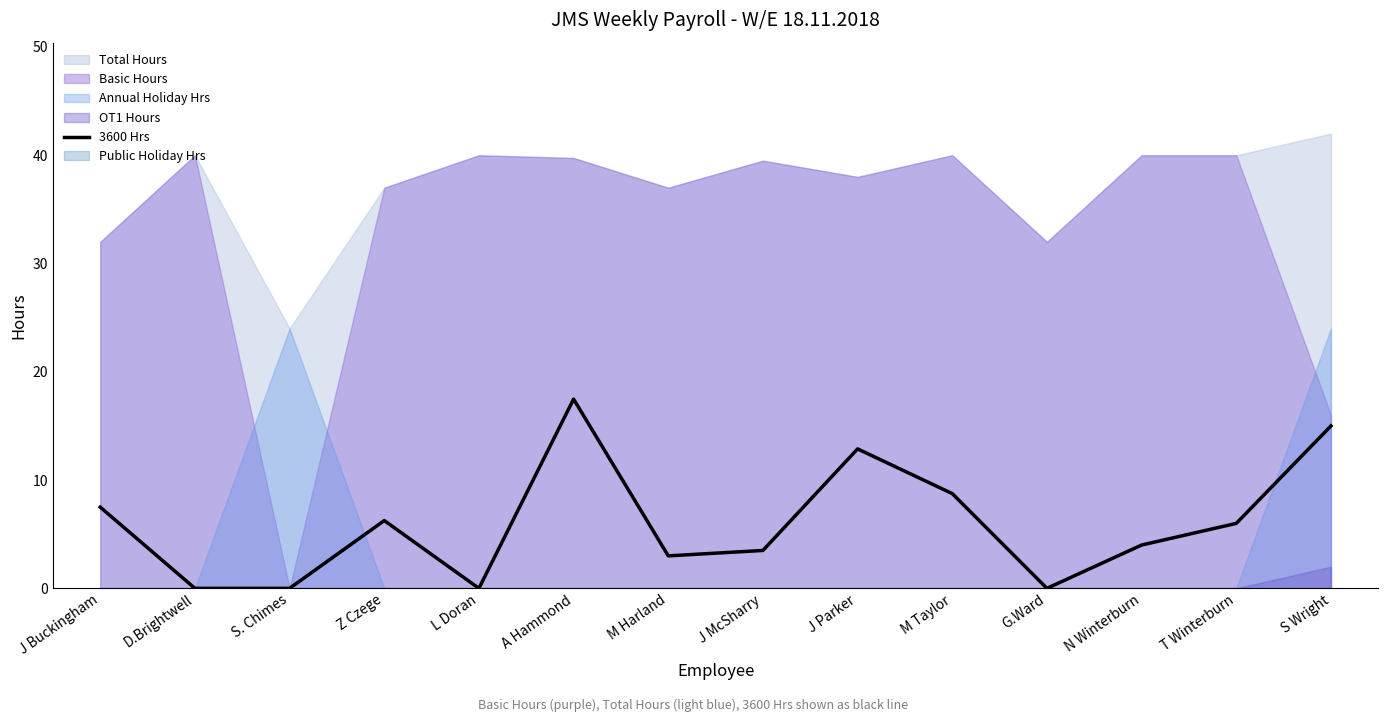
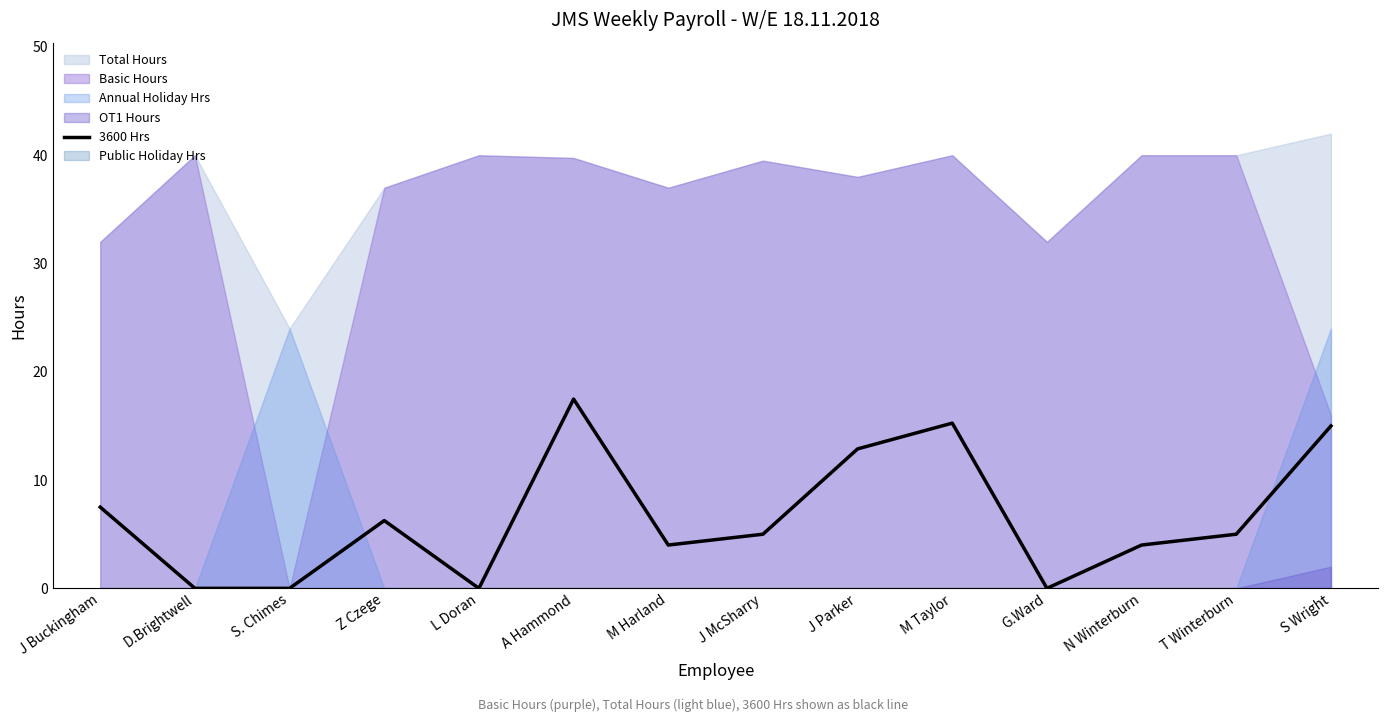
3600 Hrs, M Harland: 3 -> 4
3600 Hrs, J McSharry: 3.5 -> 5.0
3600 Hrs, M Taylor: 8.8 -> 15.3
3600 Hrs, T Winterburn: 6 -> 5
